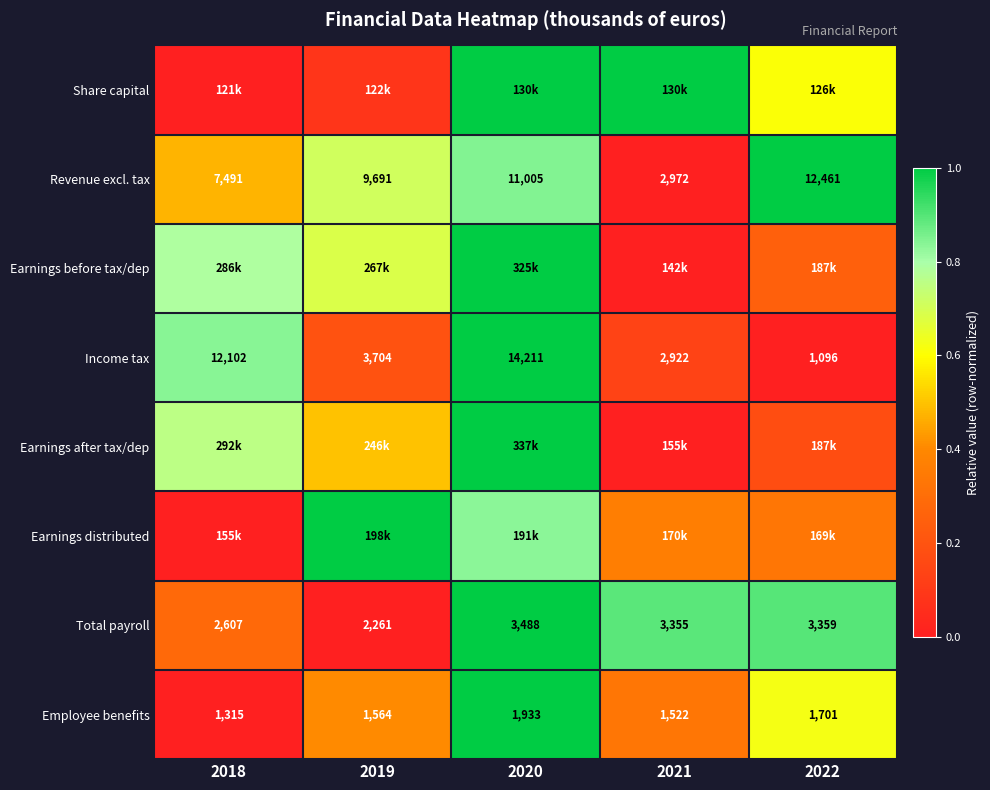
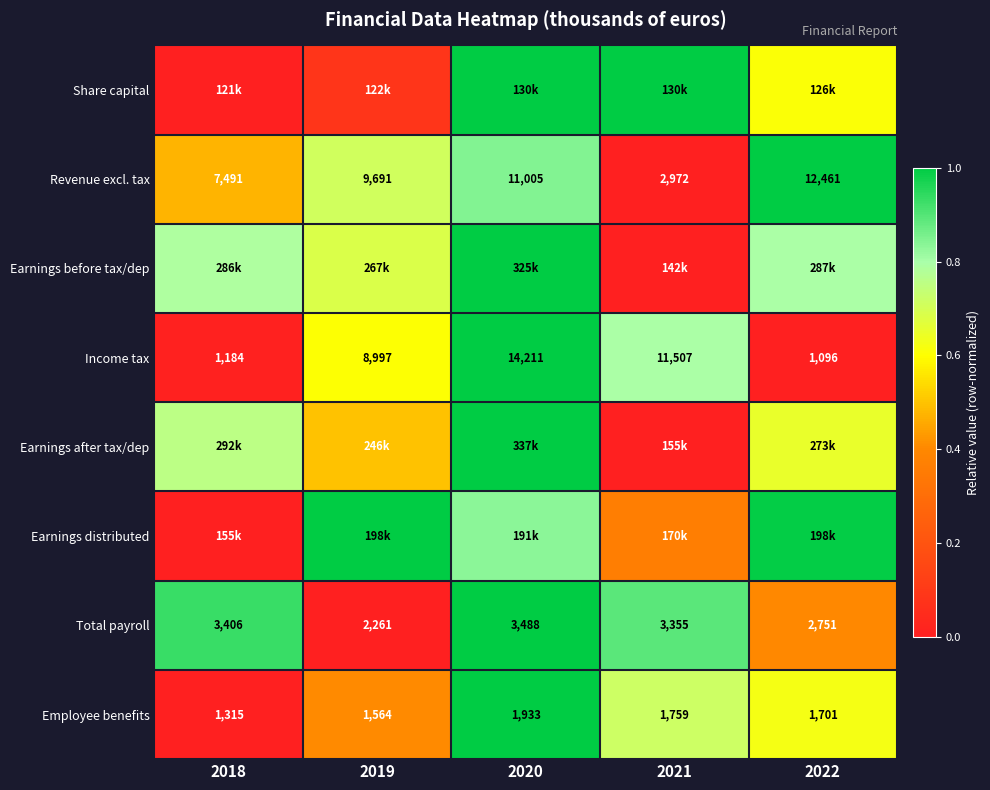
Earnings before tax/dep, 2022: 187k -> 287k
Income tax, 2018: 12,102 -> 1,184
Income tax, 2019: 3,704 -> 8,997
Income tax, 2021: 2,922 -> 11,507
Earnings after tax/dep, 2022: 187k -> 273k
Earnings distributed, 2022: 169k -> 198k
Total payroll, 2018: 2,607 -> 3,406
Total payroll, 2022: 3,359 -> 2,751
Employee benefits, 2021: 1,522 -> 1,759
